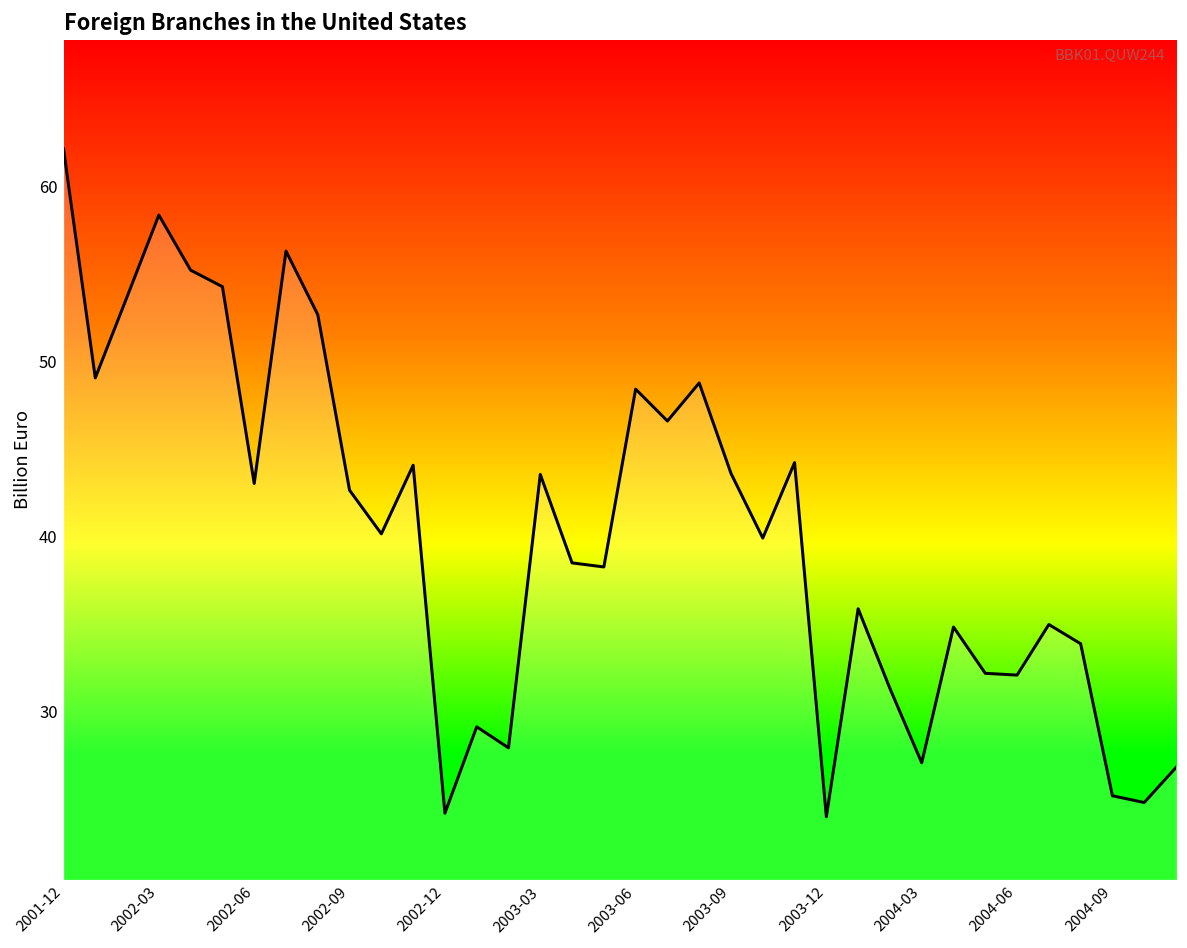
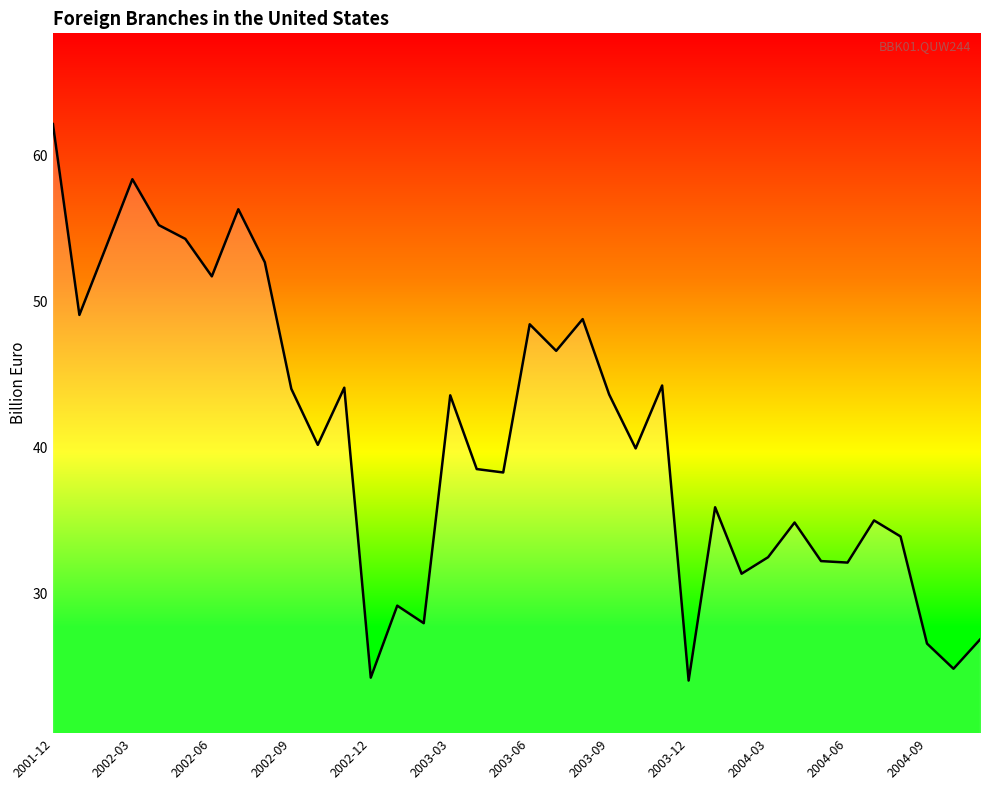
2002-06: 43.0 -> 51.7
2002-09: 42.7 -> 44.0
2004-03: 27.1 -> 32.5
2004-09: 25.2 -> 26.6
